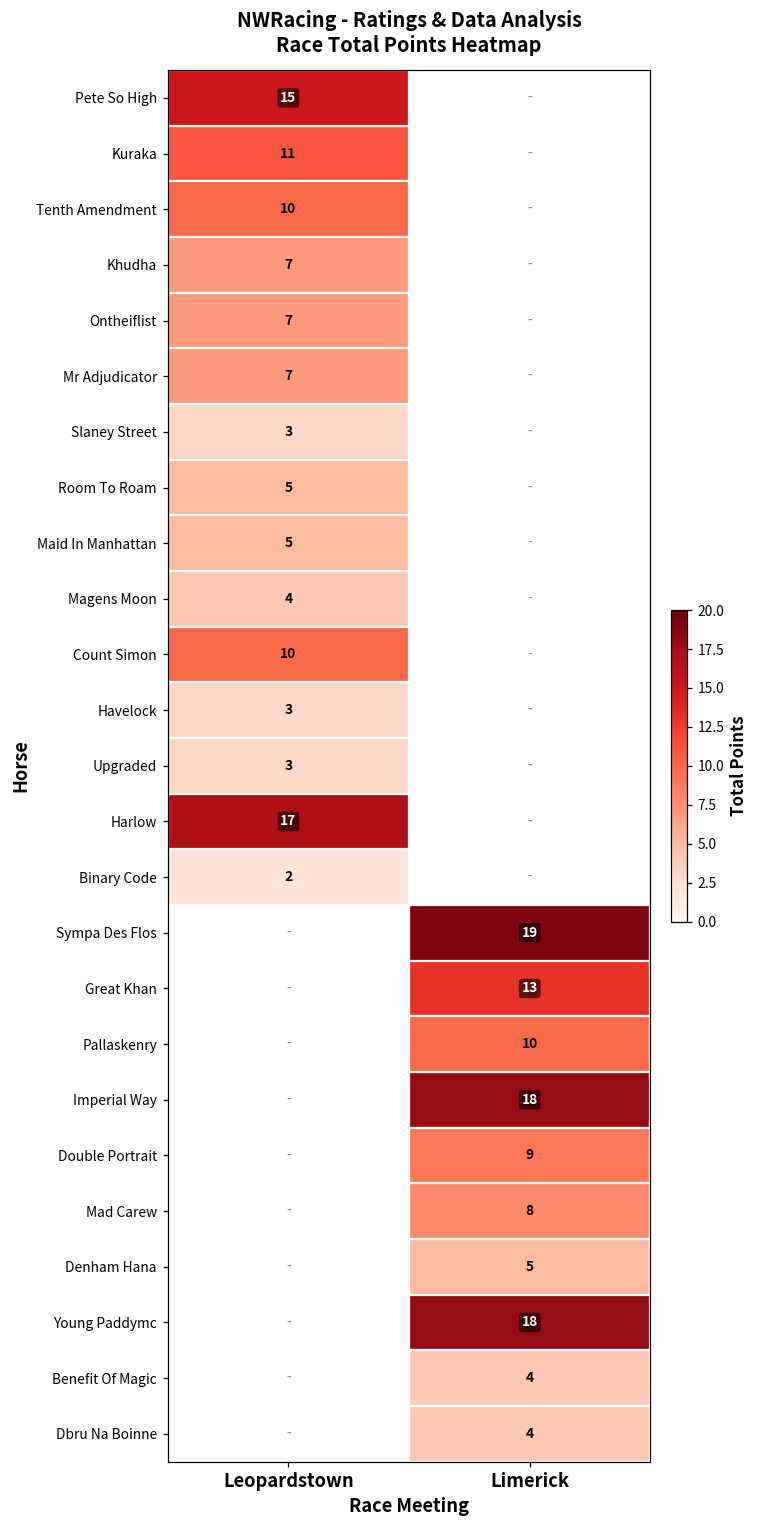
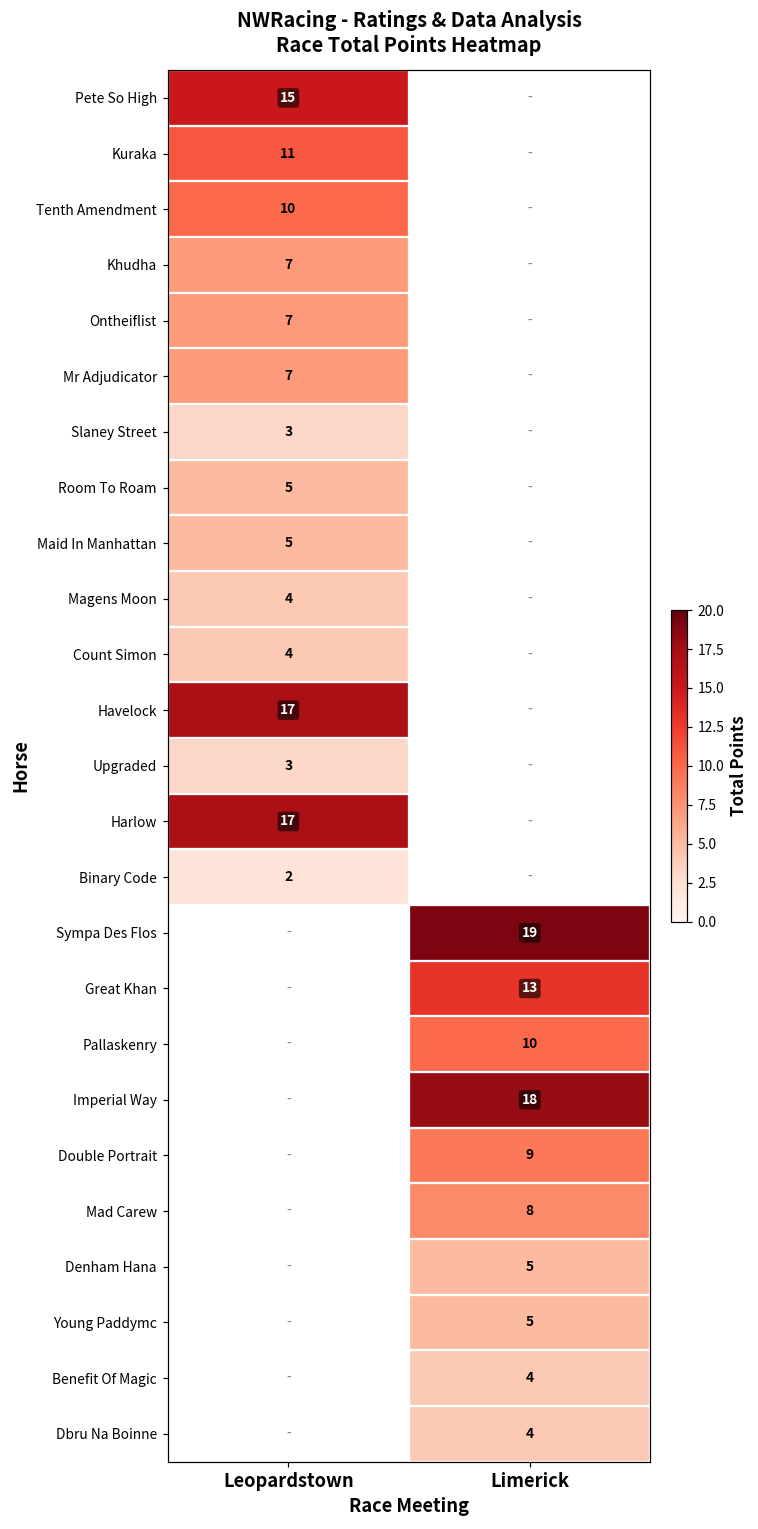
Count Simon, Leopardstown: 10 -> 4
Havelock, Leopardstown: 3 -> 17
Young Paddymc, Limerick: 18 -> 5
